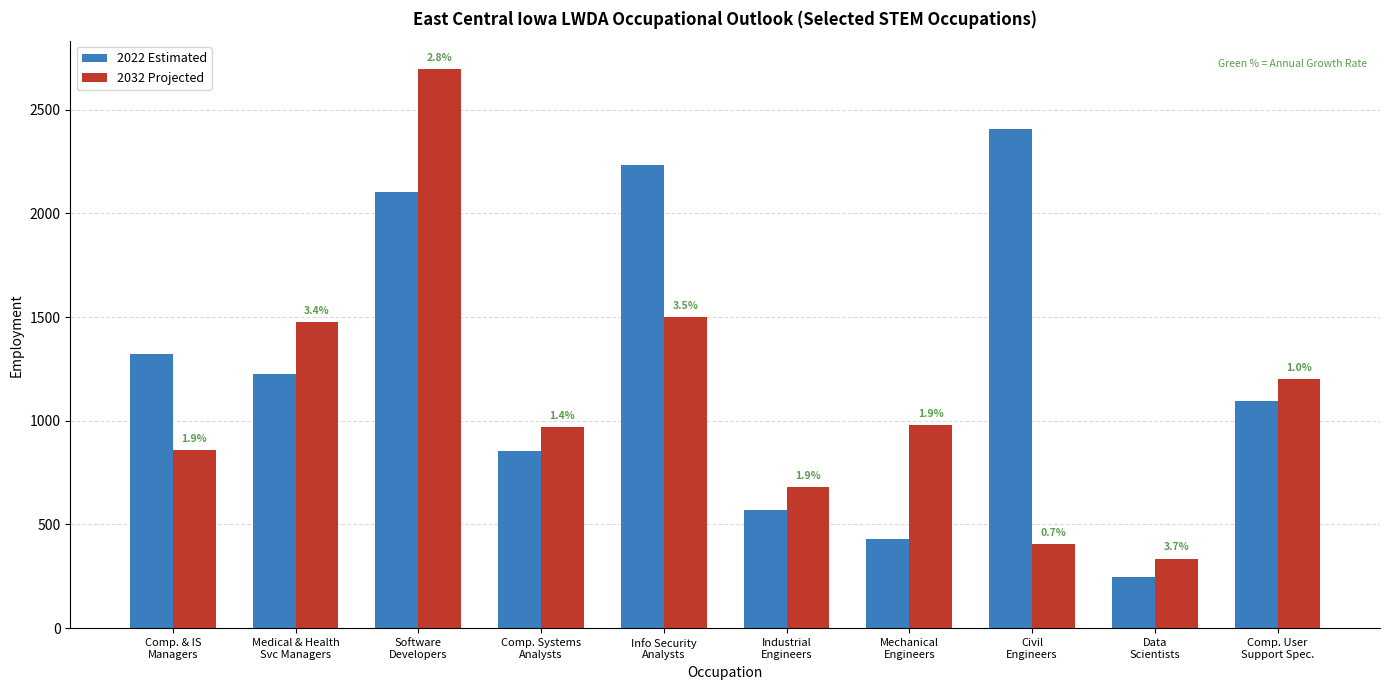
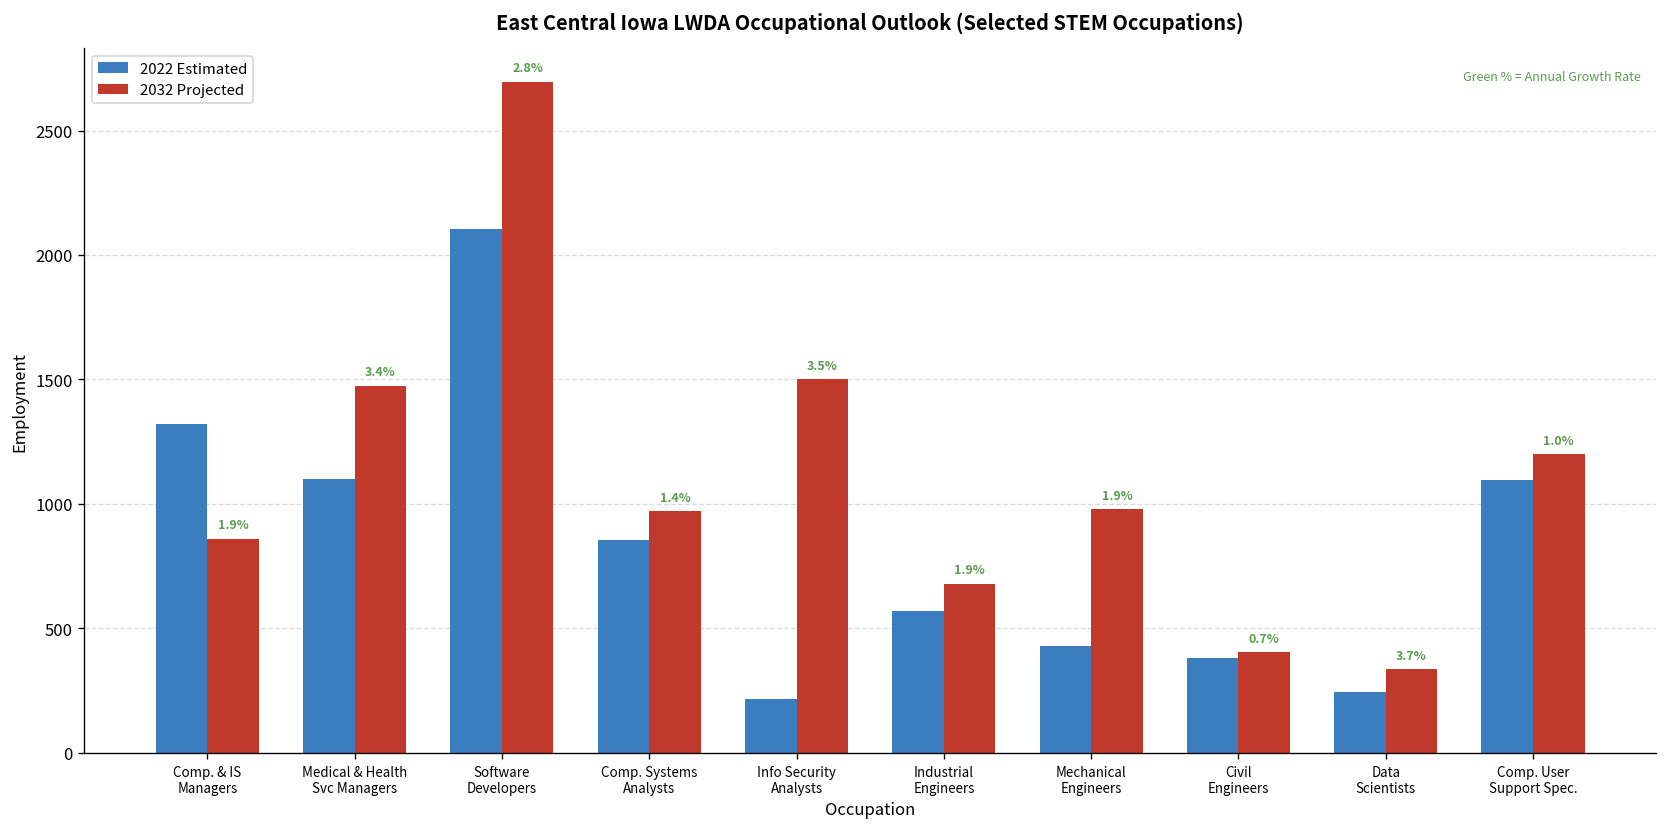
2022 Estimated, Medical & Health Svc Managers: 1220 -> 1100
2022 Estimated, Info Security Analysts: 2240 -> 220
2022 Estimated, Civil Engineers: 2410 -> 380
